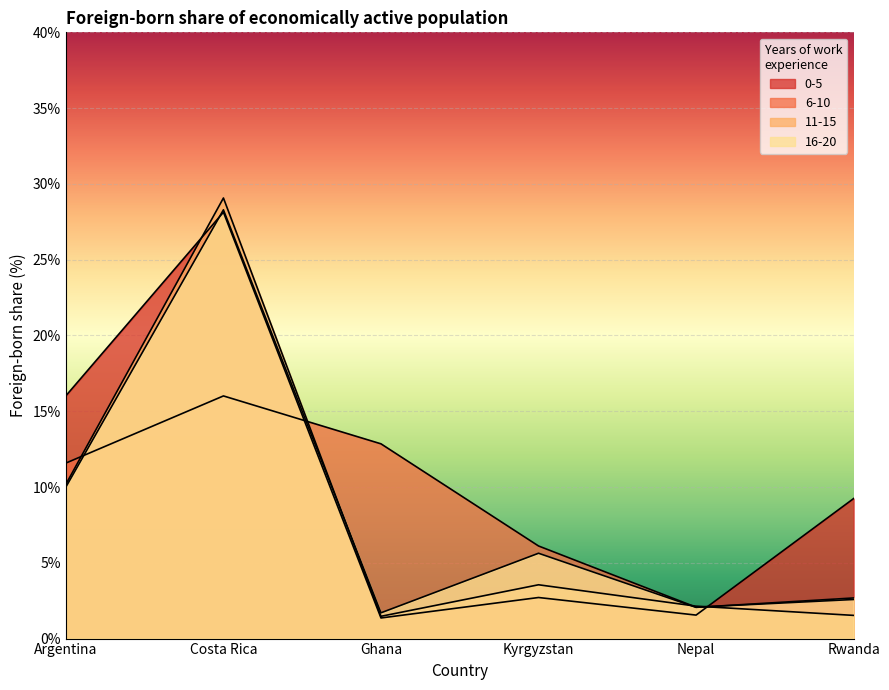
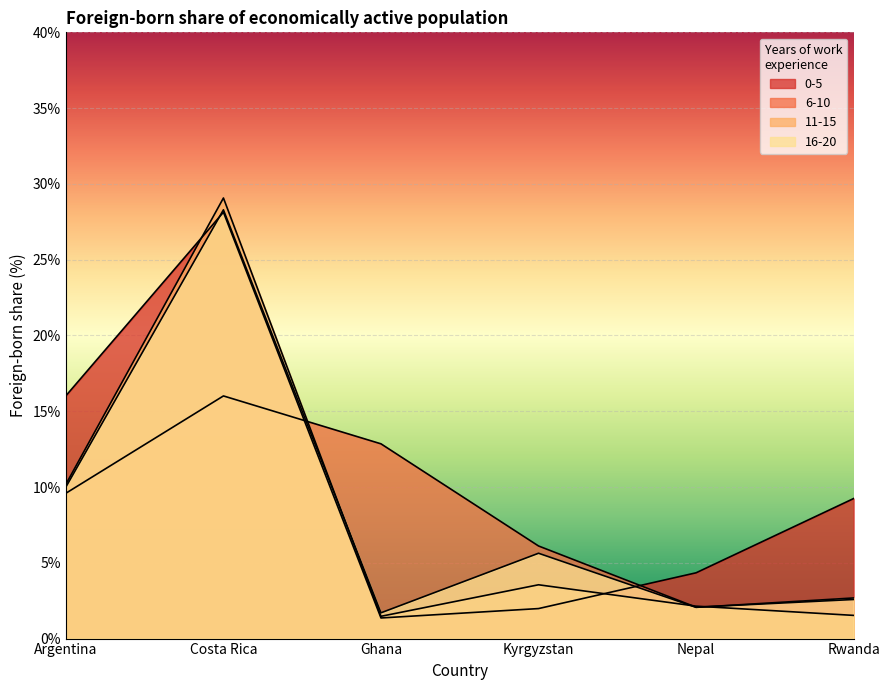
6-10, Argentina: 11.6% -> 9.6%
0-5, Kyrgyzstan: 2.7% -> 2.0%
0-5, Nepal: 1.6% -> 4.3%
